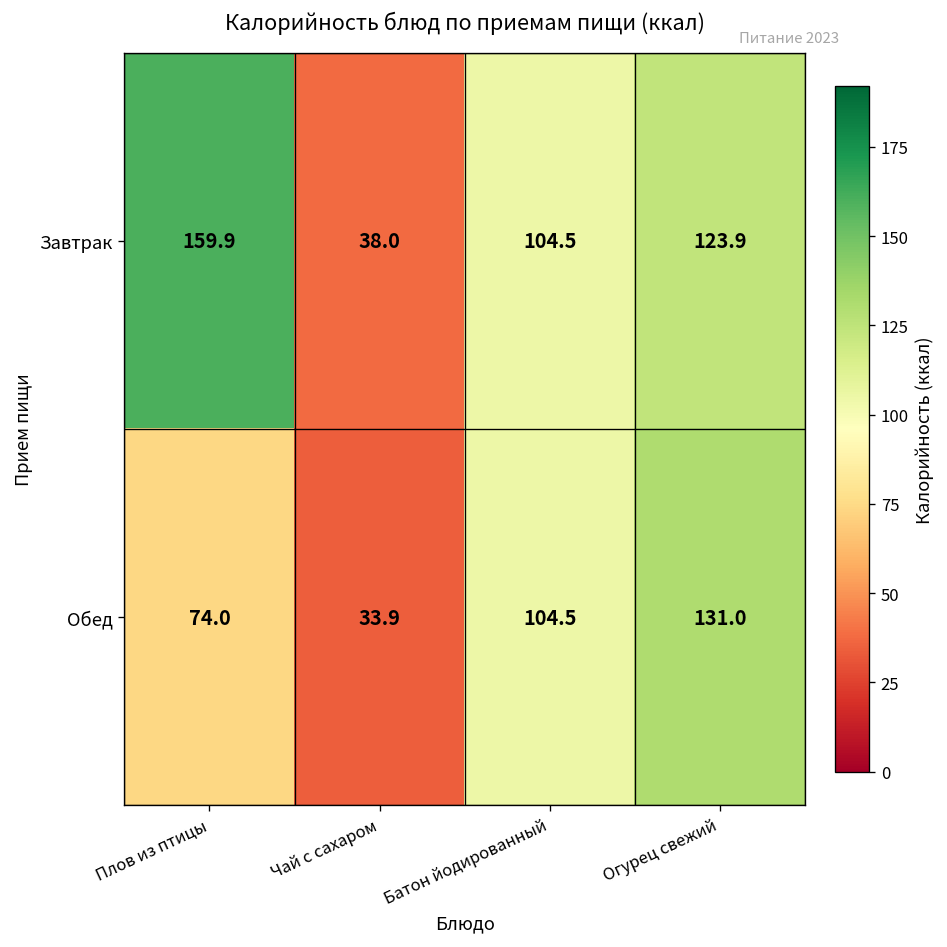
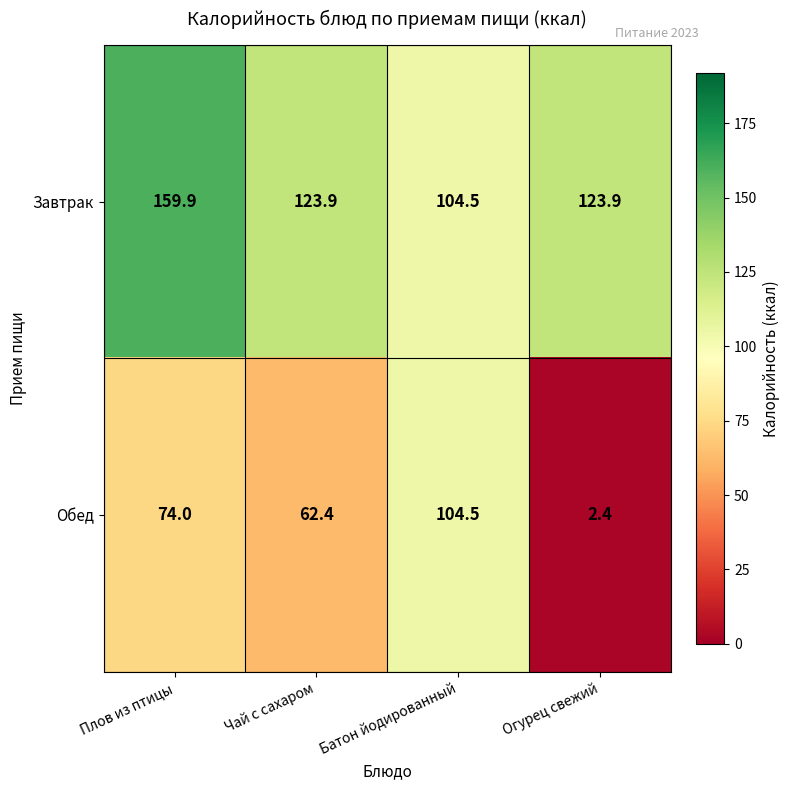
Завтрак, Чай с сахаром: 38.0 -> 123.9
Обед, Чай с сахаром: 33.9 -> 62.4
Обед, Огурец свежий: 131.0 -> 2.4
